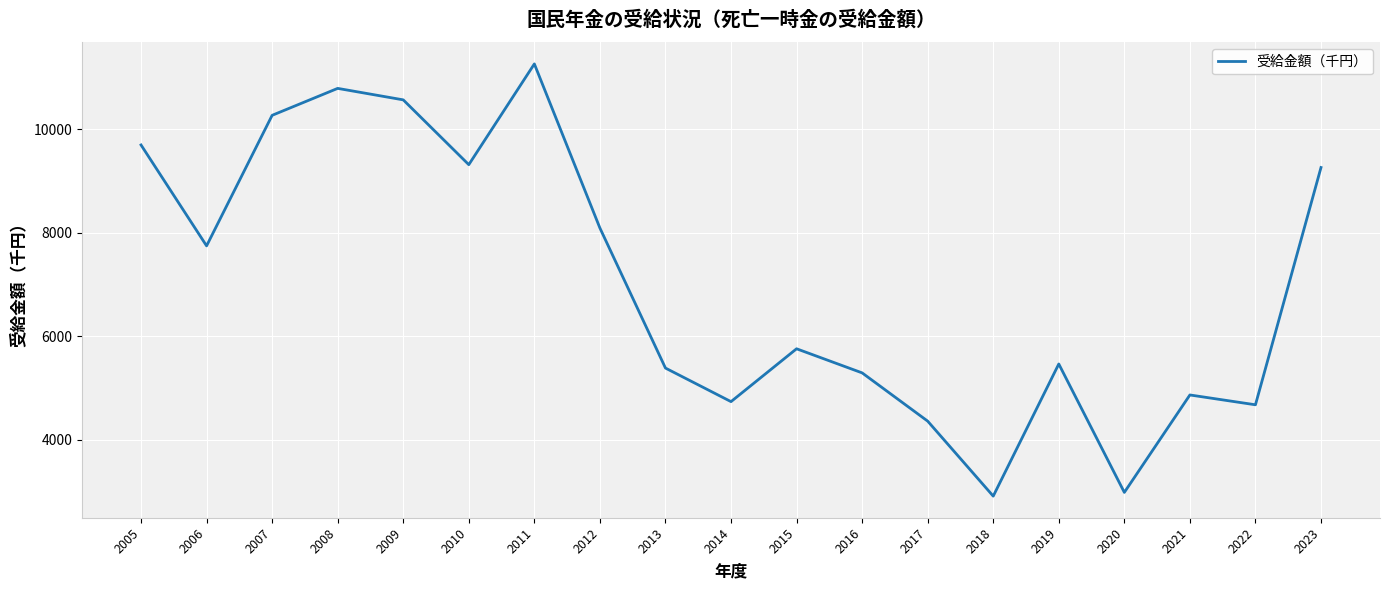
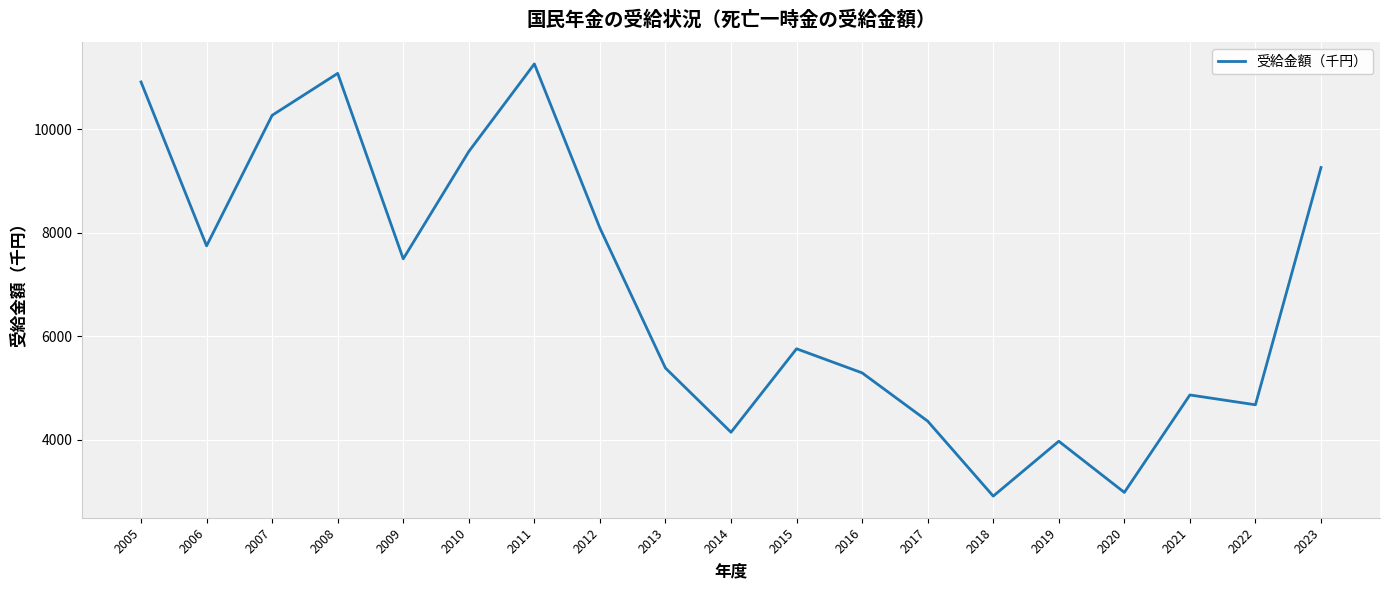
2005: 9700 -> 10900
2008: 10800 -> 11100
2009: 10600 -> 7500
2010: 9300 -> 9600
2014: 4700 -> 4100
2019: 5500 -> 4000
